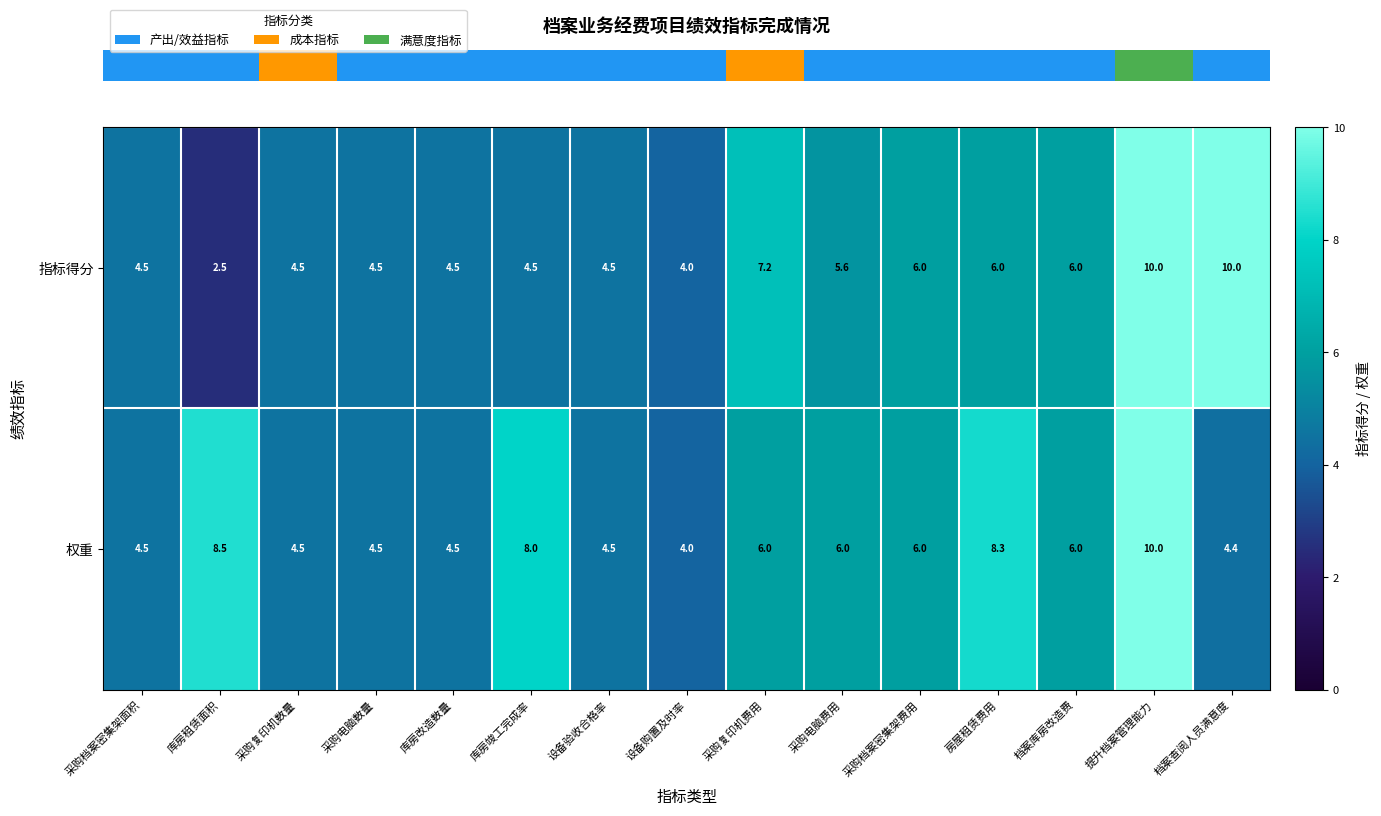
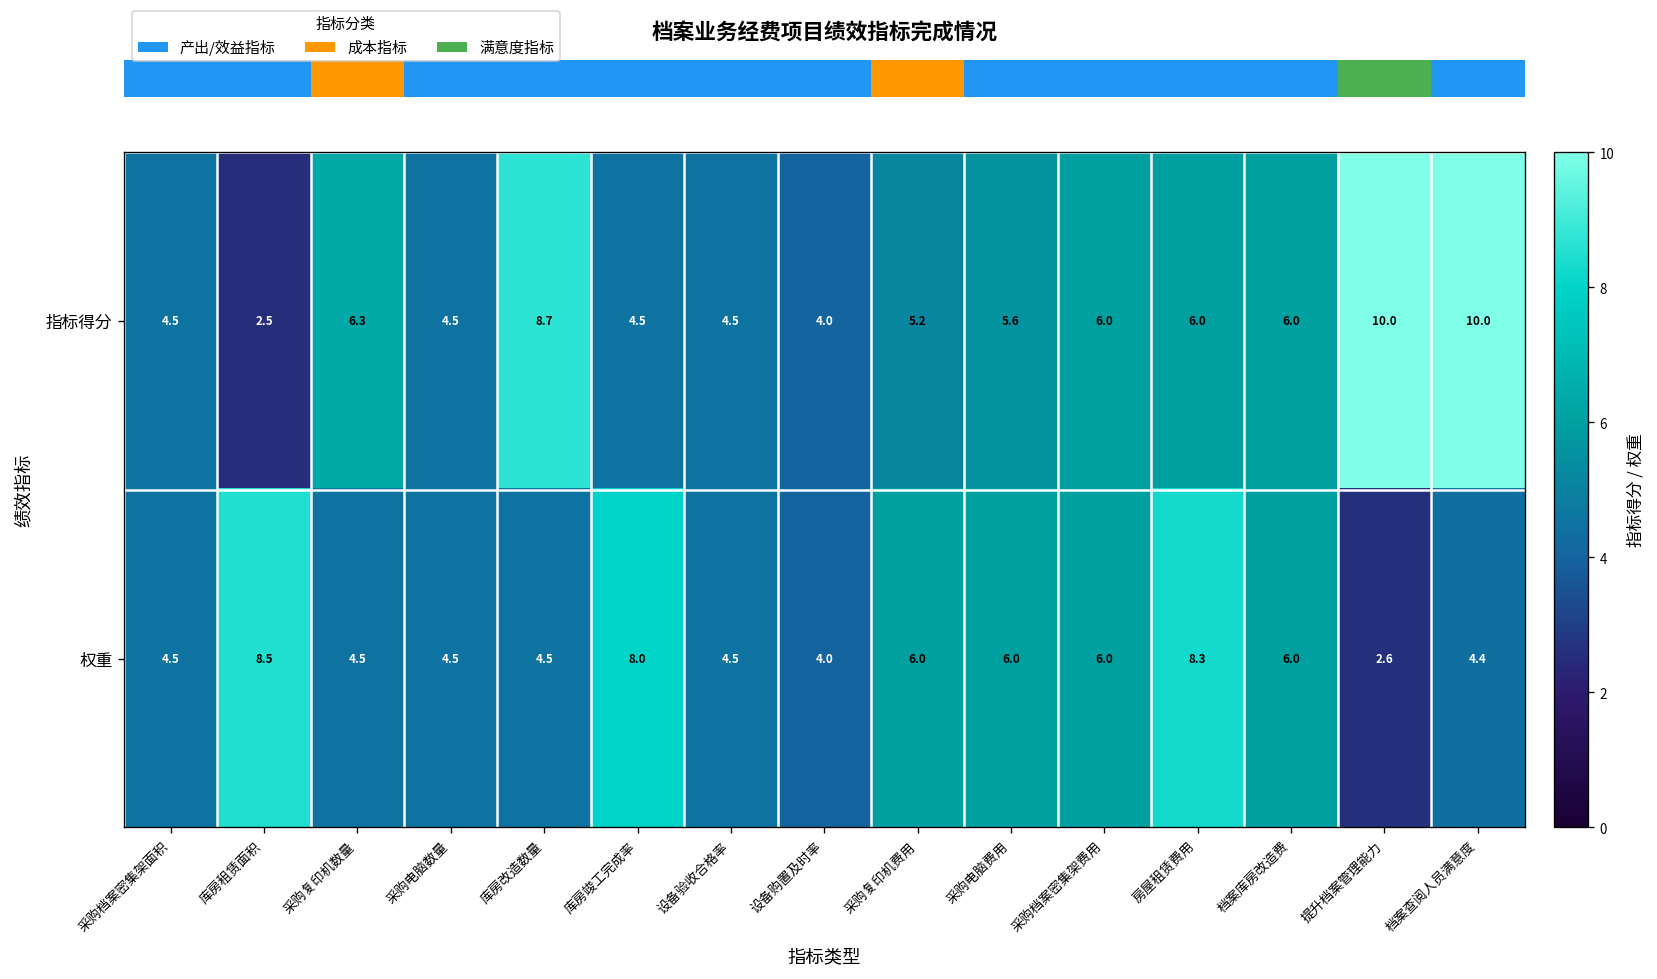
指标得分, 采购复印机数量: 4.5 -> 6.3
指标得分, 库房改造数量: 4.5 -> 8.7
指标得分, 采购复印机费用: 7.2 -> 5.2
权重, 提升档案管理能力: 10.0 -> 2.6
